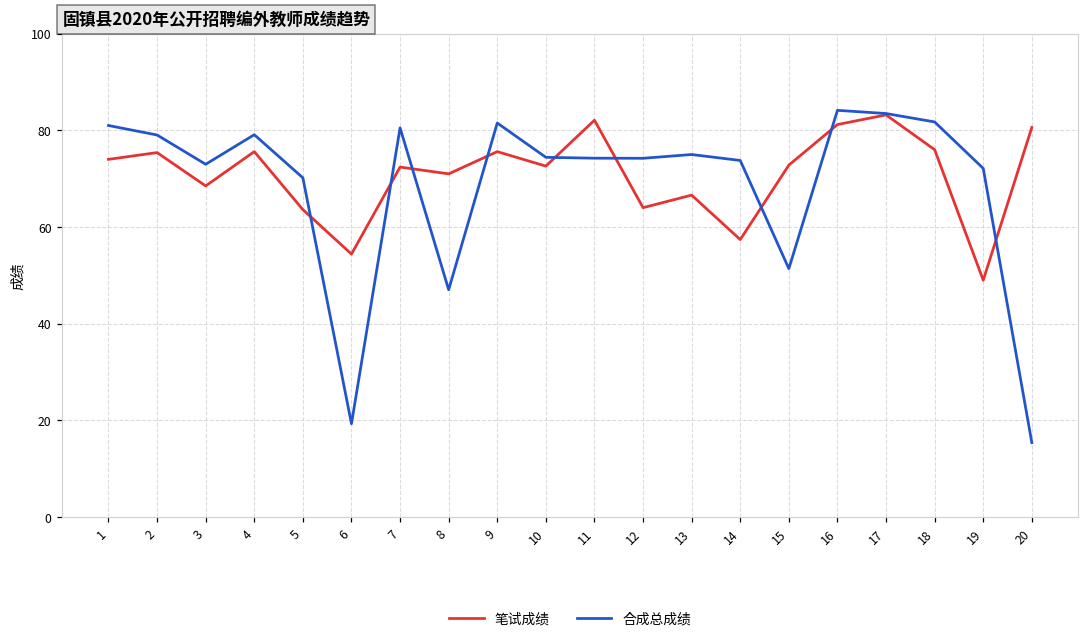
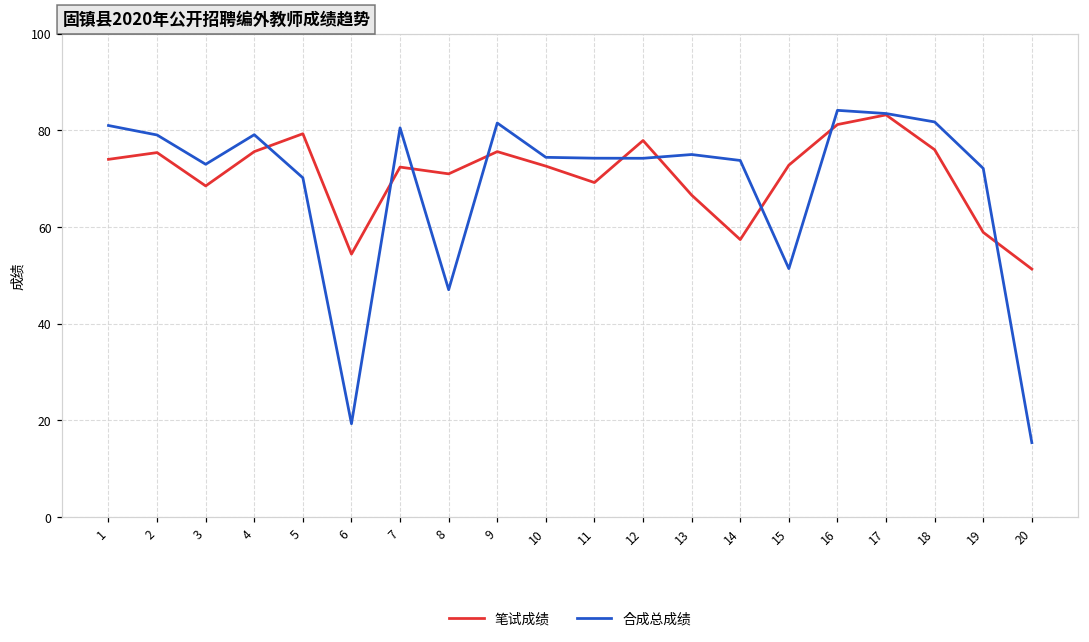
笔试成绩, 5: 64 -> 79
笔试成绩, 11: 82 -> 69
笔试成绩, 12: 64 -> 78
笔试成绩, 19: 49 -> 59
笔试成绩, 20: 81 -> 51
